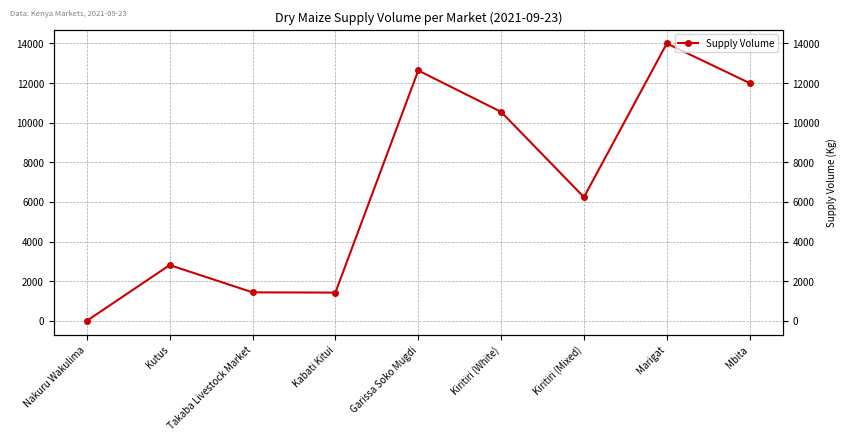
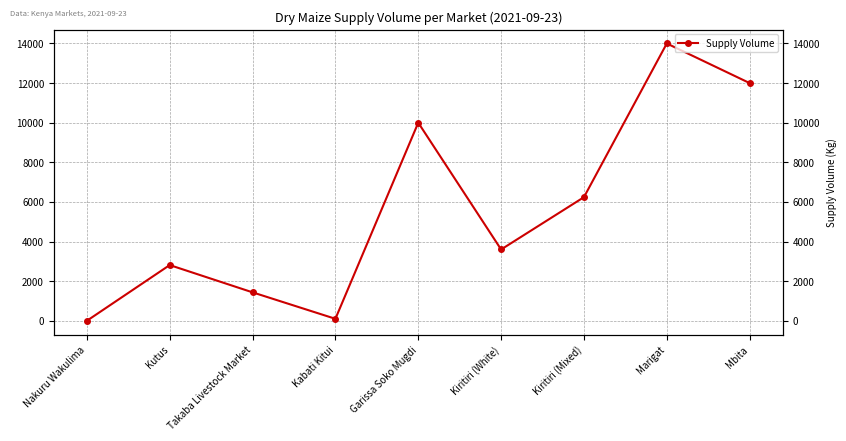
Kabati Kitui: 1400 -> 100
Garissa Soko Mugdi: 12600 -> 10000
Kiritiri (White): 10500 -> 3600
